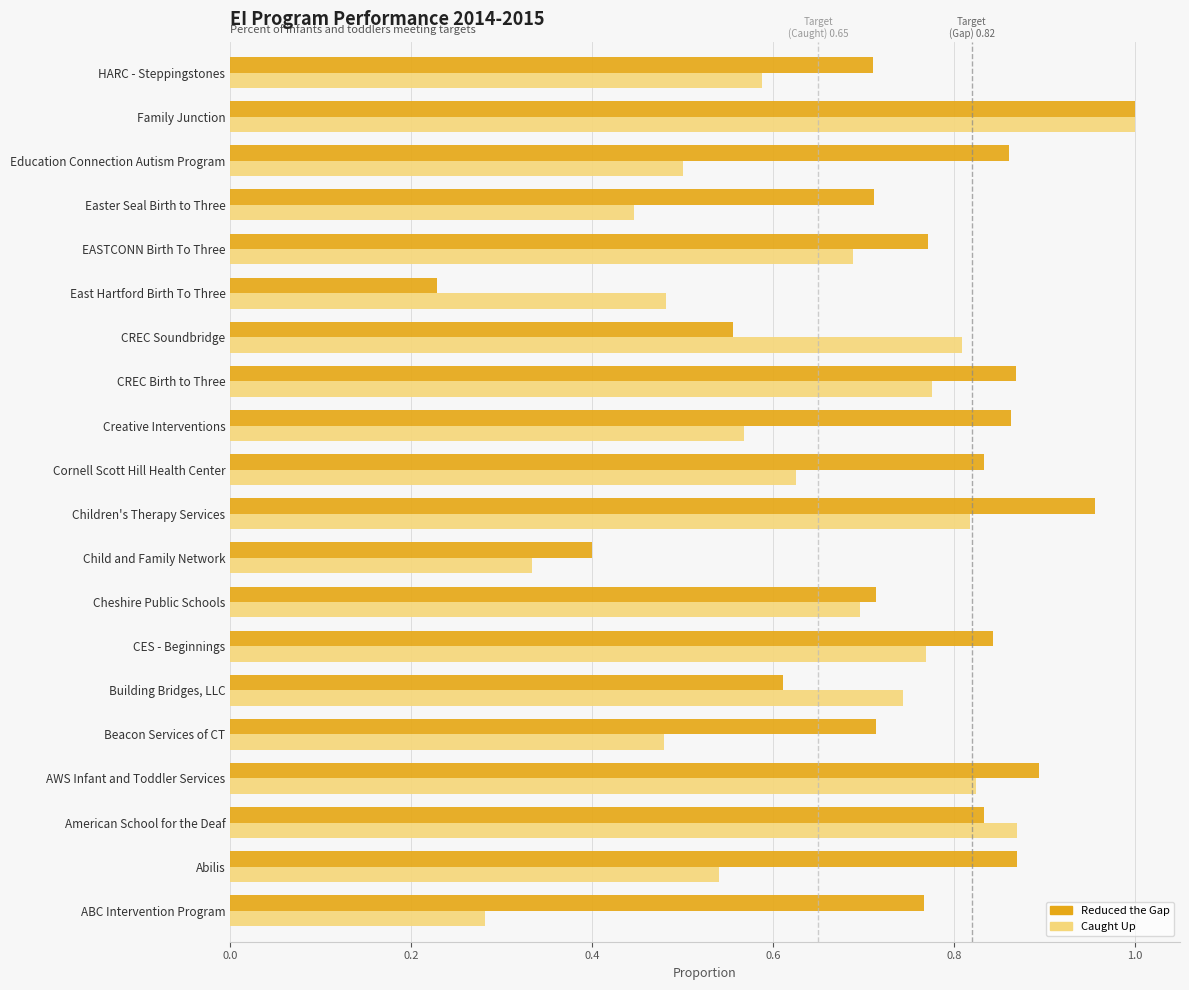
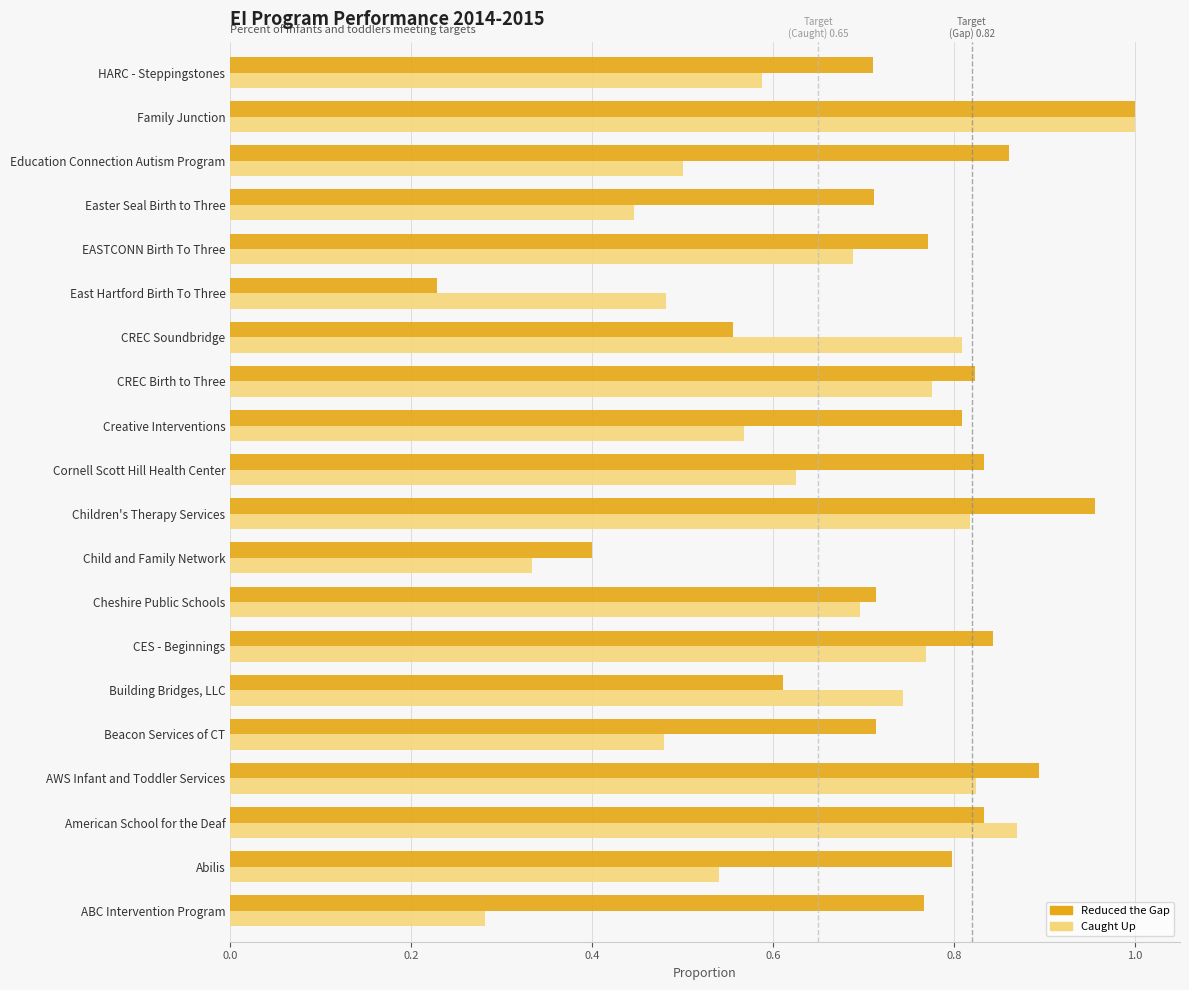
Reduced the Gap, CREC Birth to Three: 0.87 -> 0.82
Reduced the Gap, Creative Interventions: 0.86 -> 0.81
Reduced the Gap, Abilis: 0.87 -> 0.80
